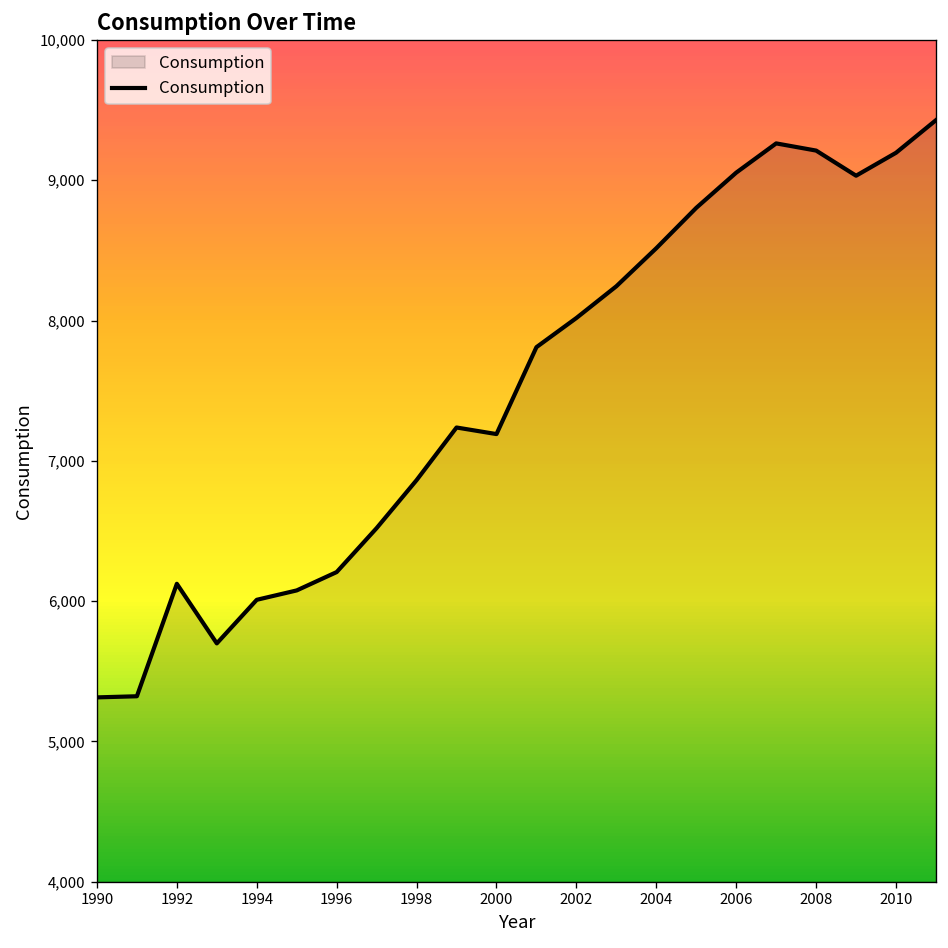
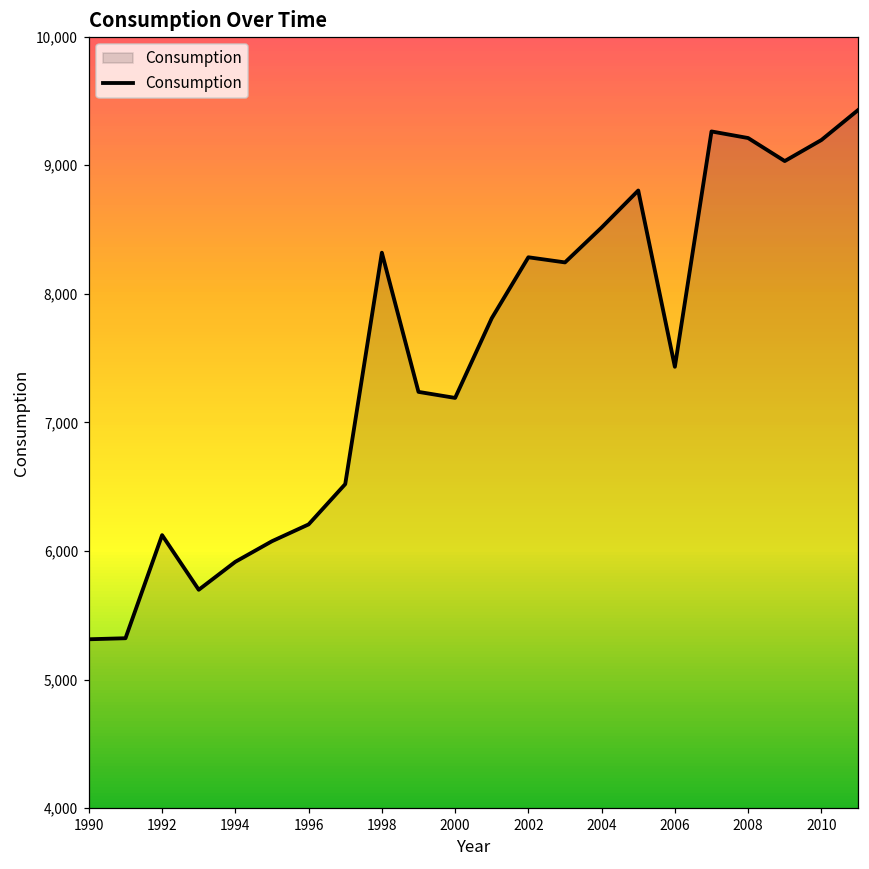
1994: 6,010 -> 5,920
1998: 6,860 -> 8,320
2002: 8,020 -> 8,280
2006: 9,050 -> 7,430
